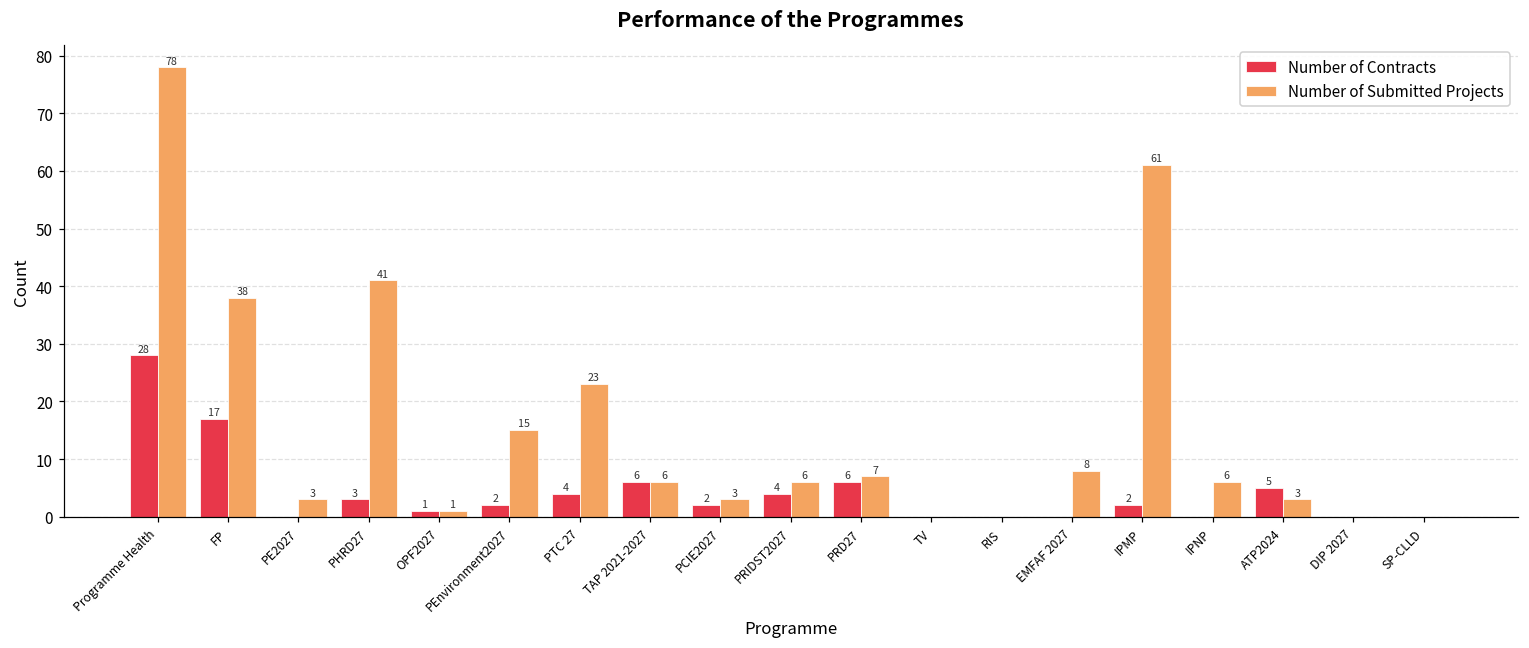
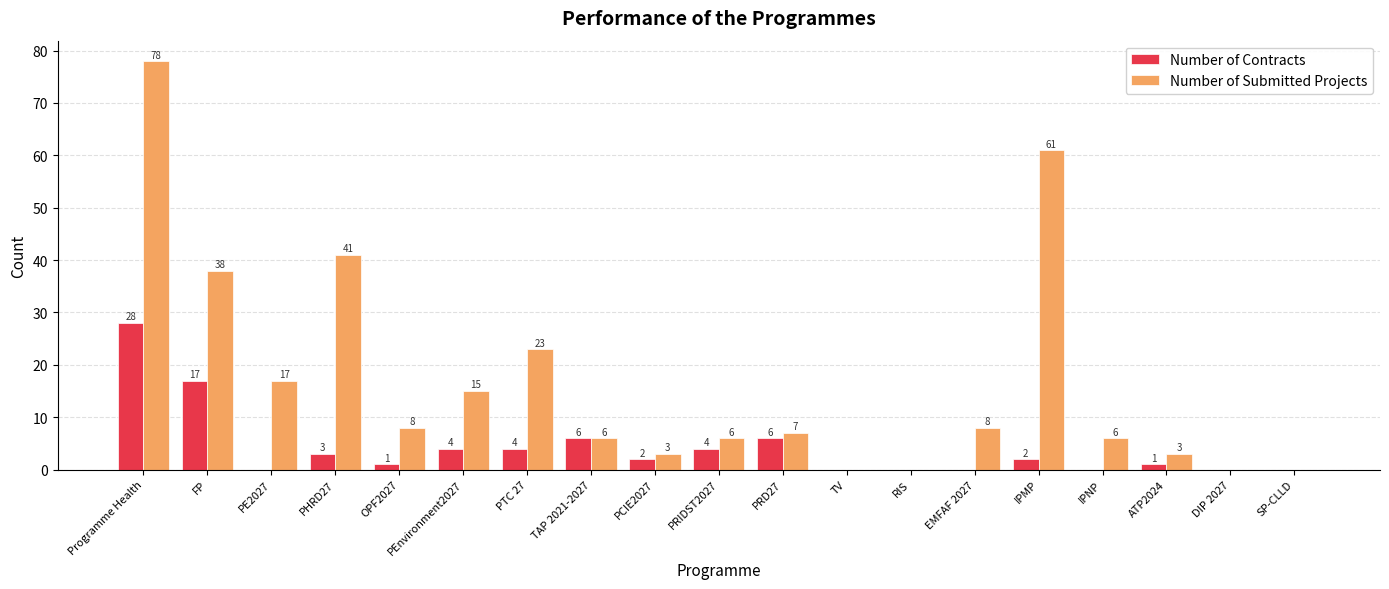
Number of Submitted Projects, PE2027: 3 -> 17
Number of Submitted Projects, OPF2027: 1 -> 8
Number of Contracts, PEnvironment2027: 2 -> 4
Number of Contracts, ATP2024: 5 -> 1
